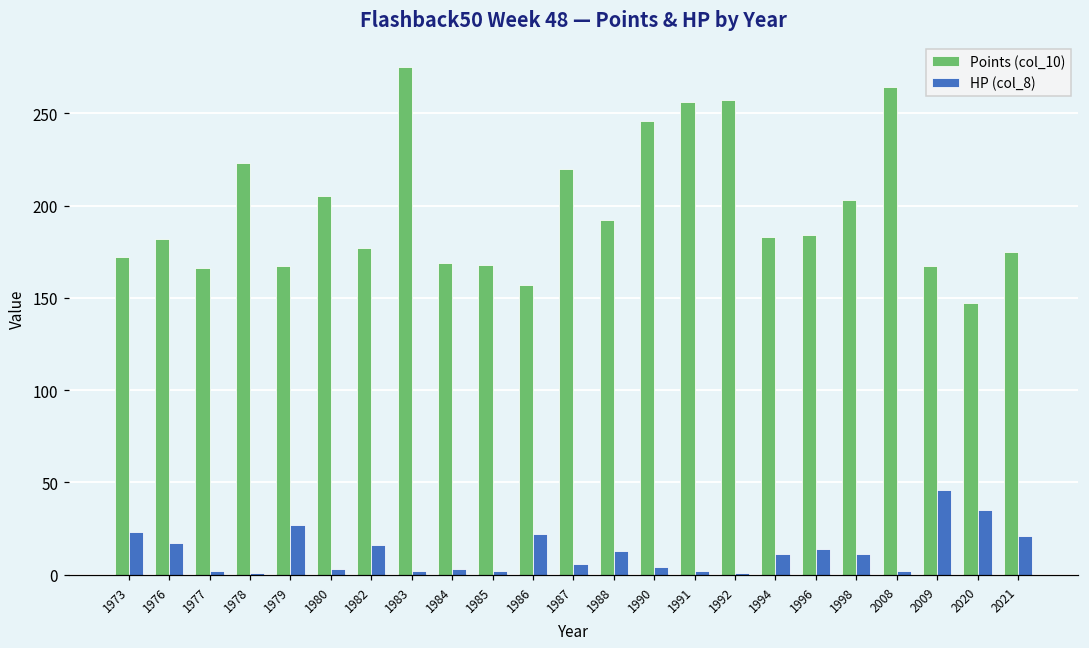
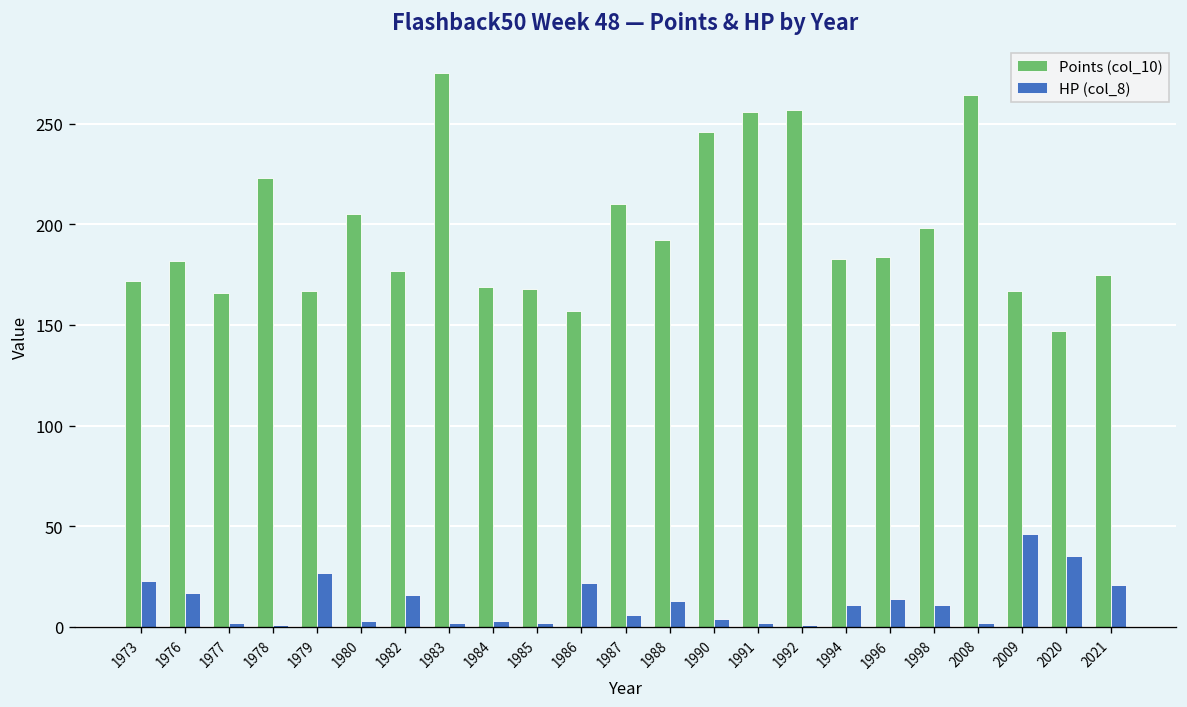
Points (col_10), 1987: 220 -> 210
Points (col_10), 1998: 203 -> 198
